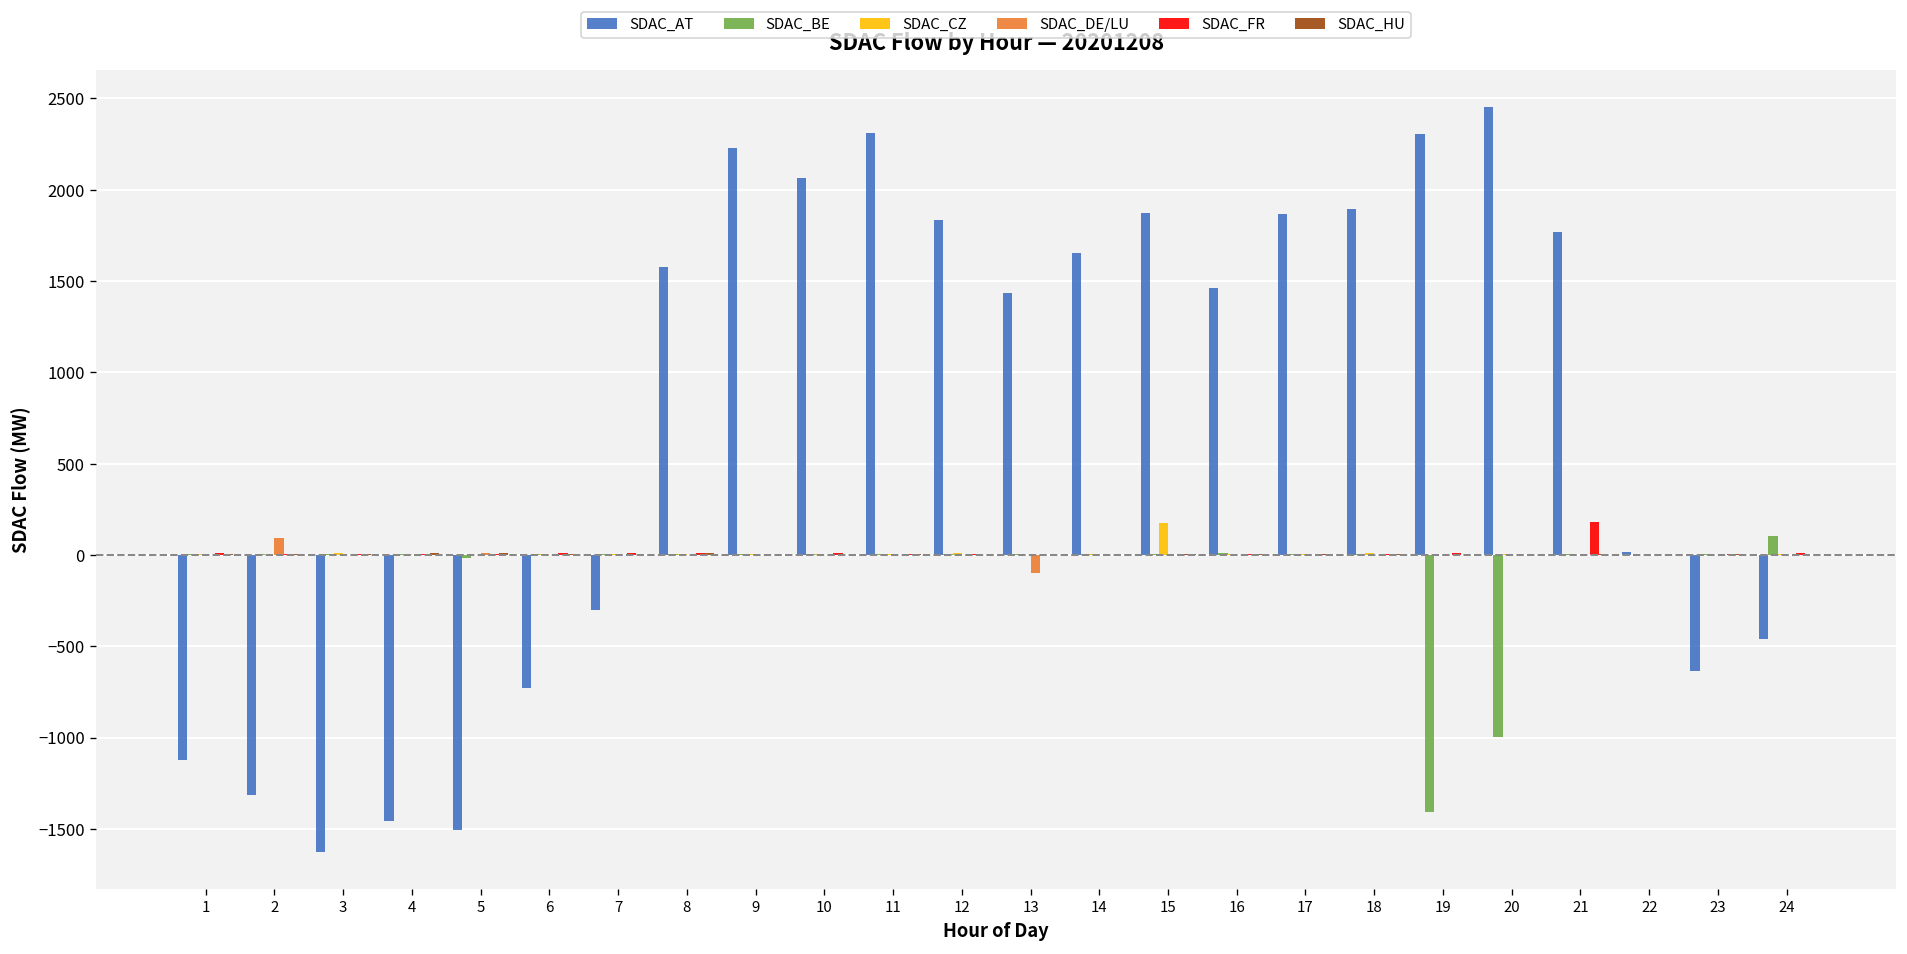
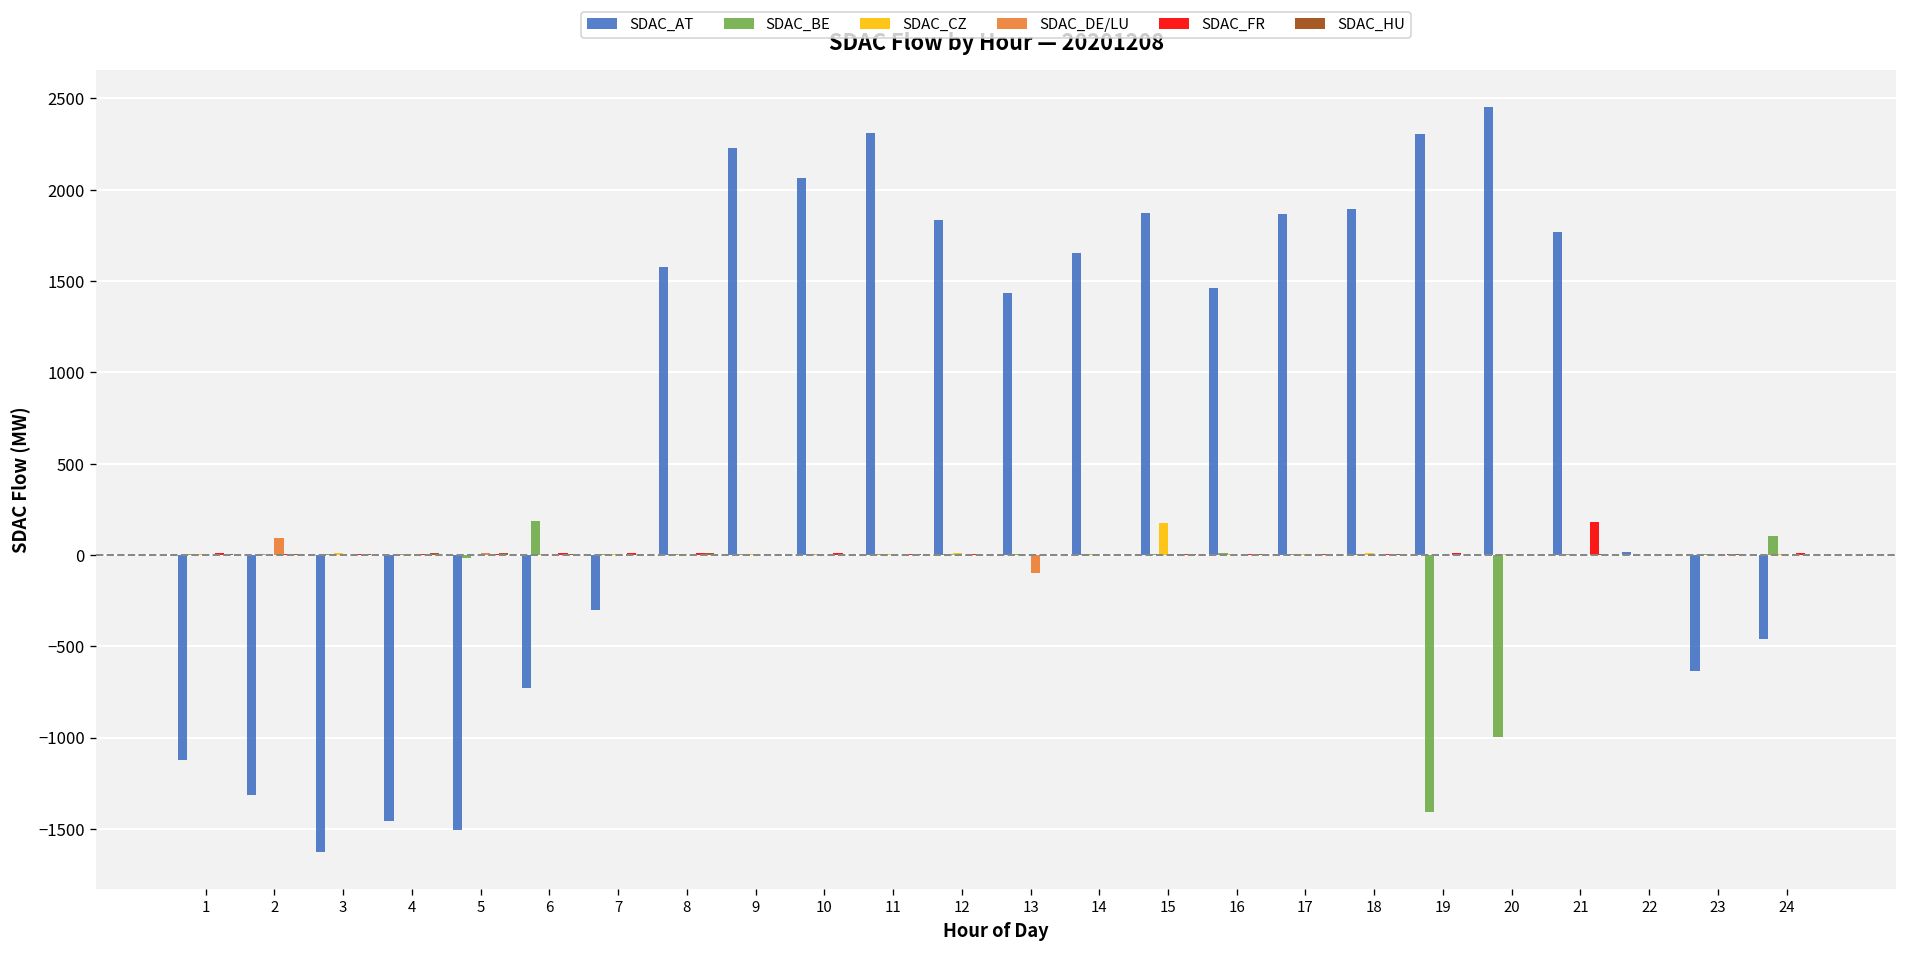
SDAC_BE, 6: 0 -> 190
